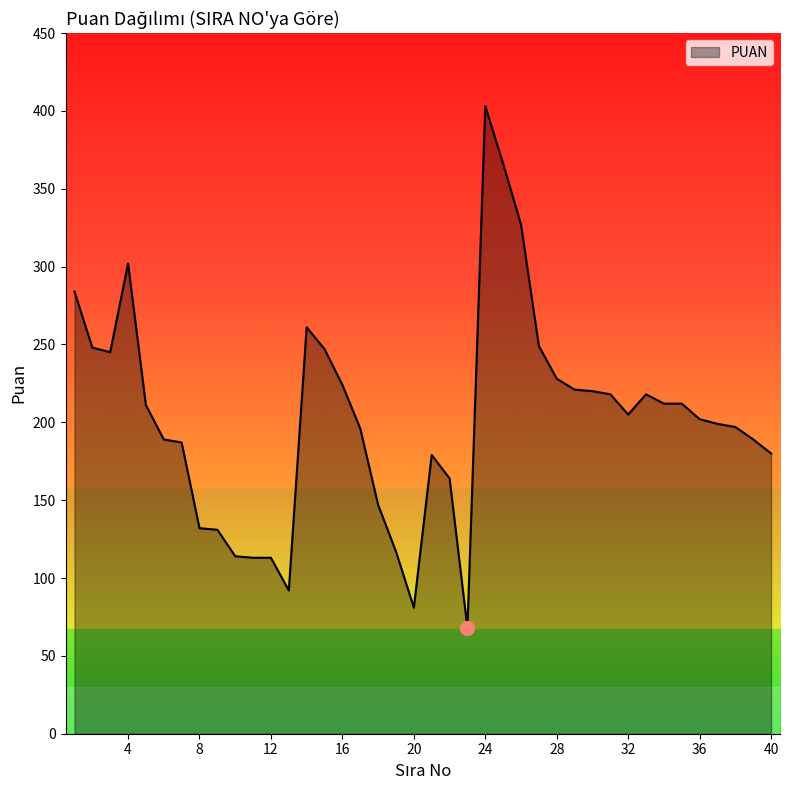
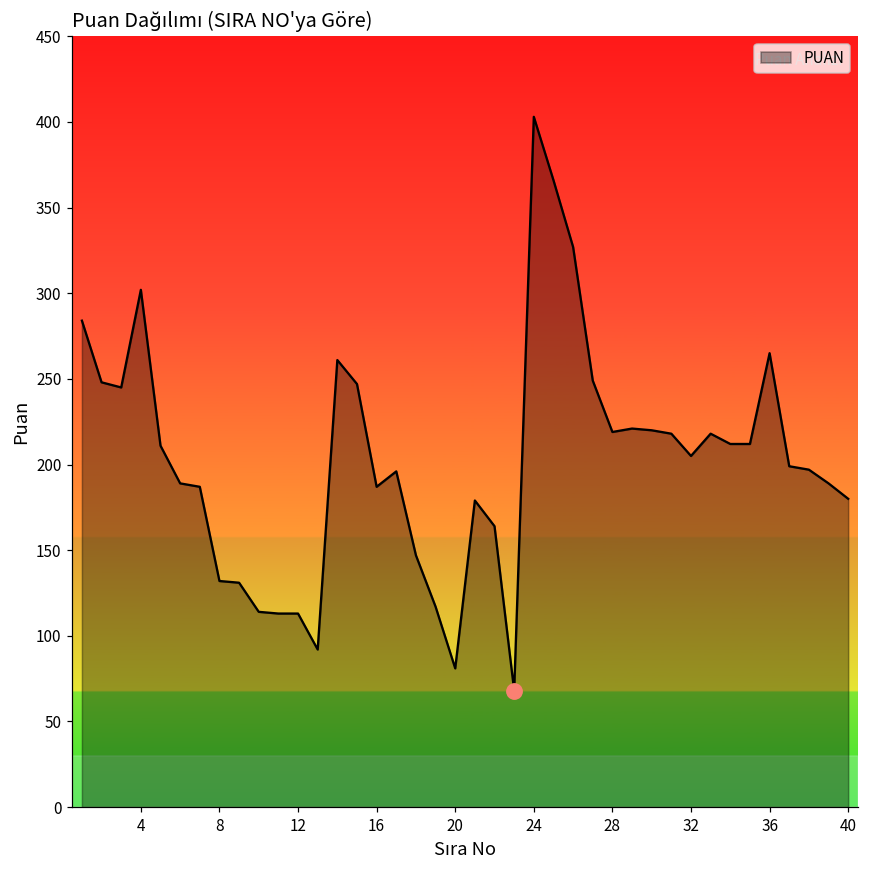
PUAN, 16: 224 -> 187
PUAN, 28: 228 -> 219
PUAN, 36: 202 -> 265
